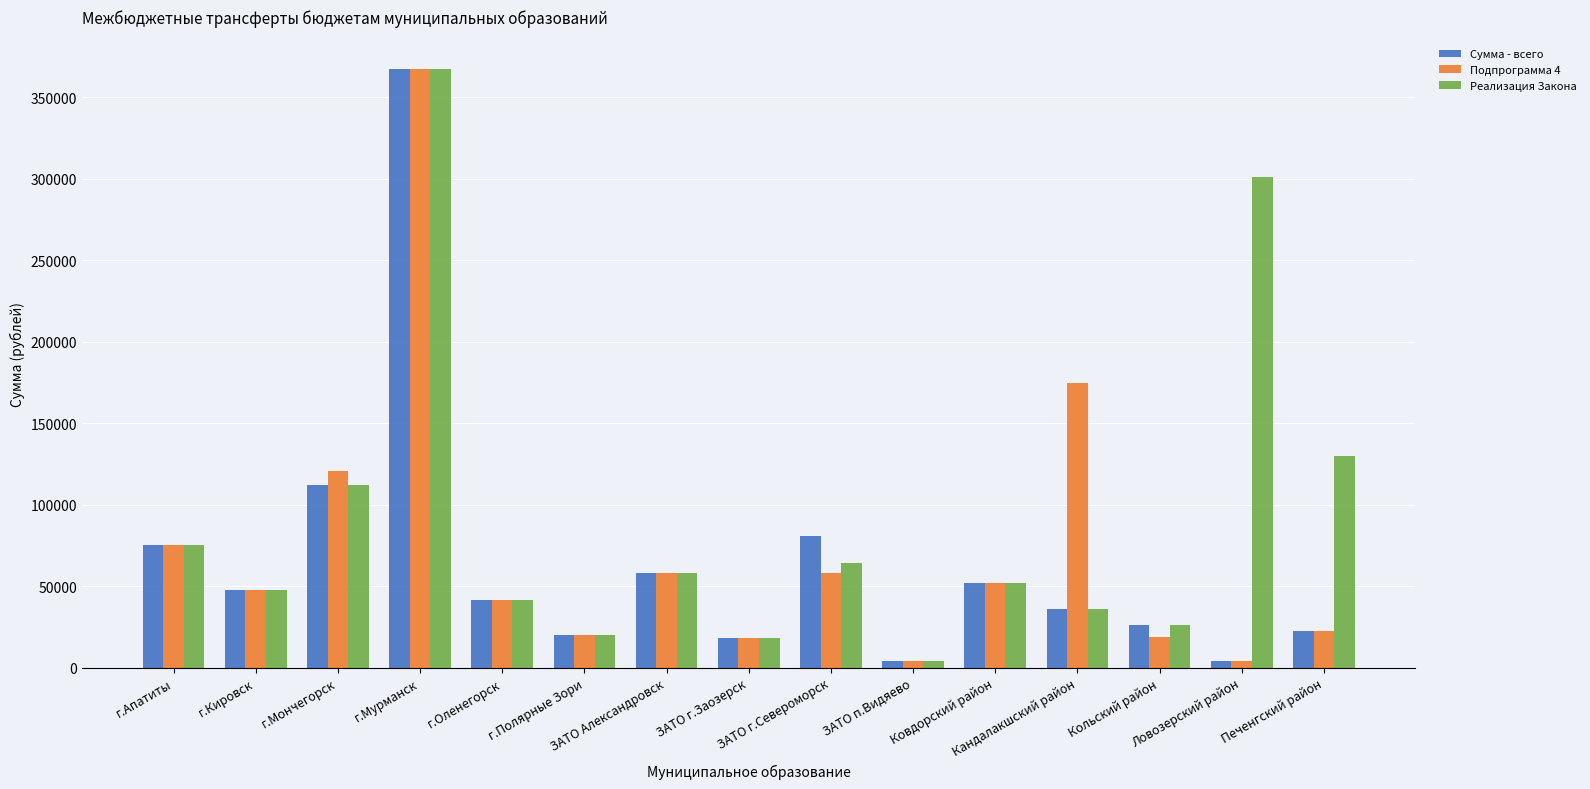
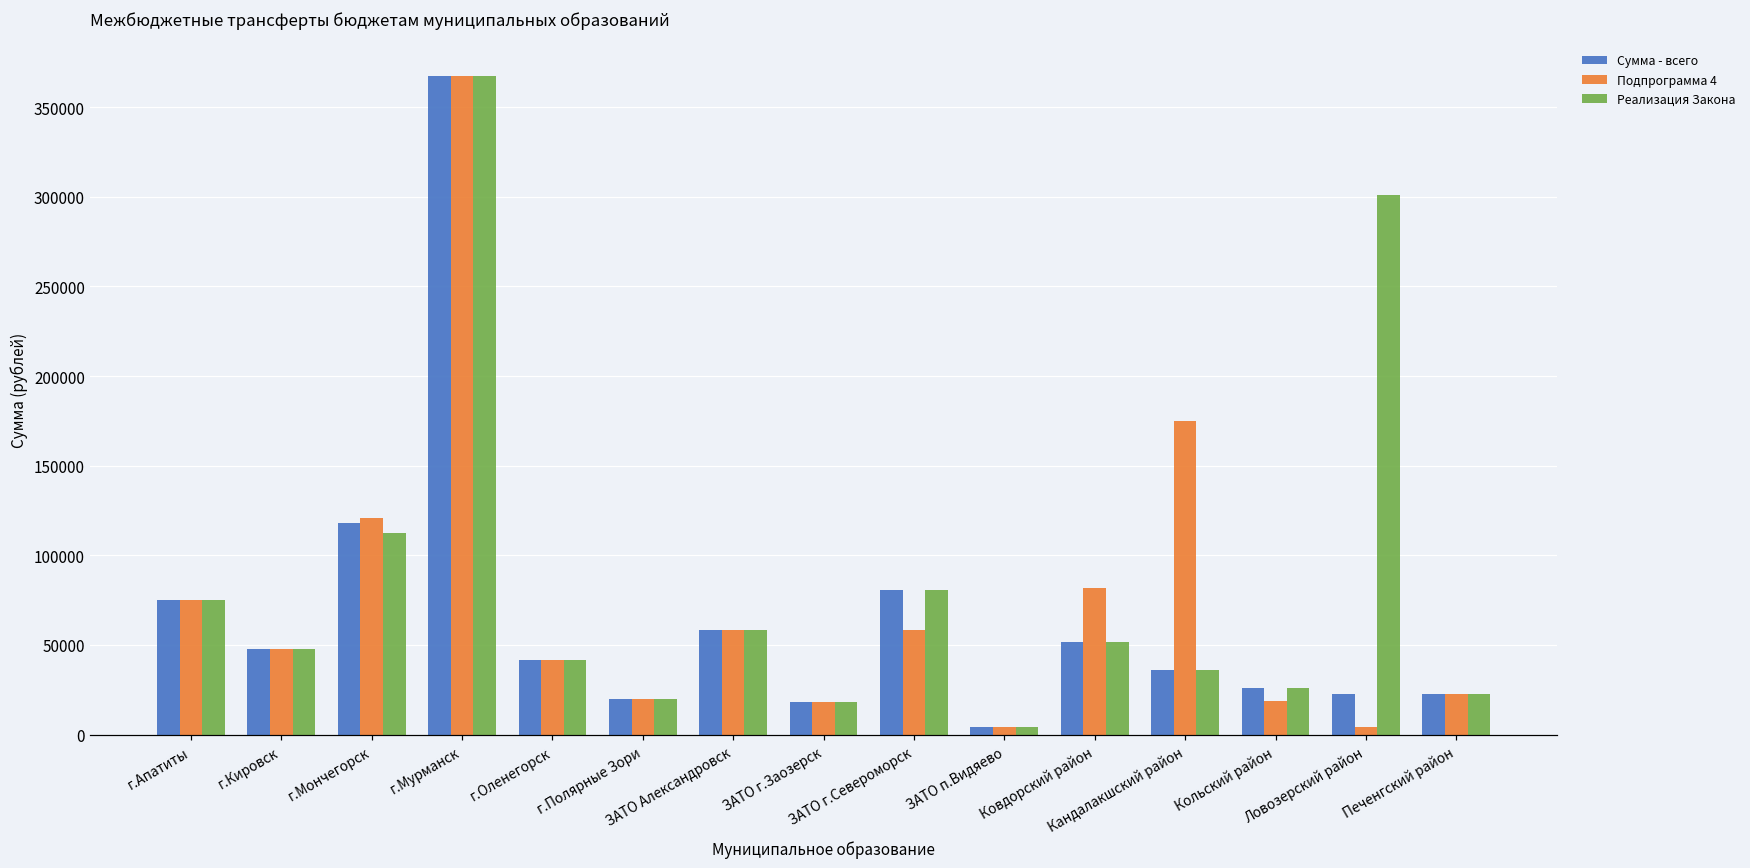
Сумма - всего, г.Мончегорск: 112000 -> 118000
Реализация Закона, ЗАТО г.Североморск: 64000 -> 81000
Подпрограмма 4, Ковдорский район: 52000 -> 82000
Сумма - всего, Ловозерский район: 4000 -> 22000
Реализация Закона, Печенгский район: 130000 -> 23000
